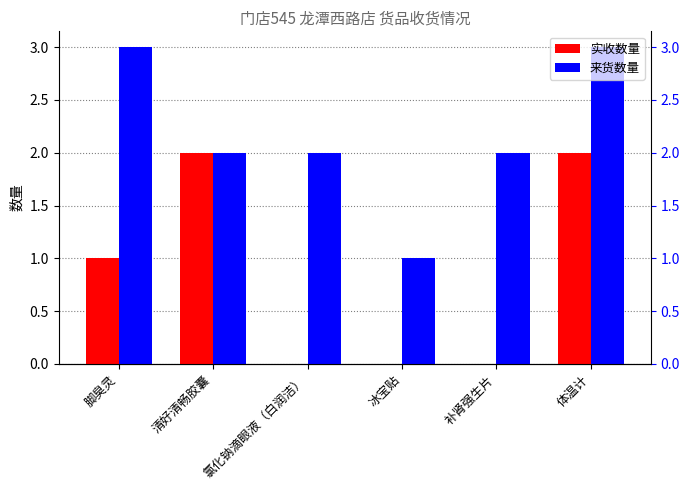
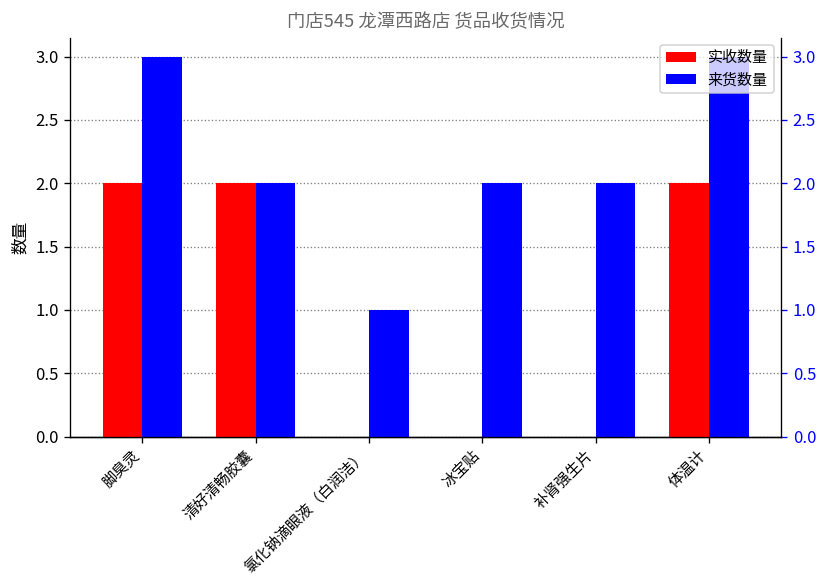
实收数量, 脚臭灵: 1 -> 2
来货数量, 氯化钠滴眼液（白润洁）: 2 -> 1
来货数量, 冰宝贴: 1 -> 2
